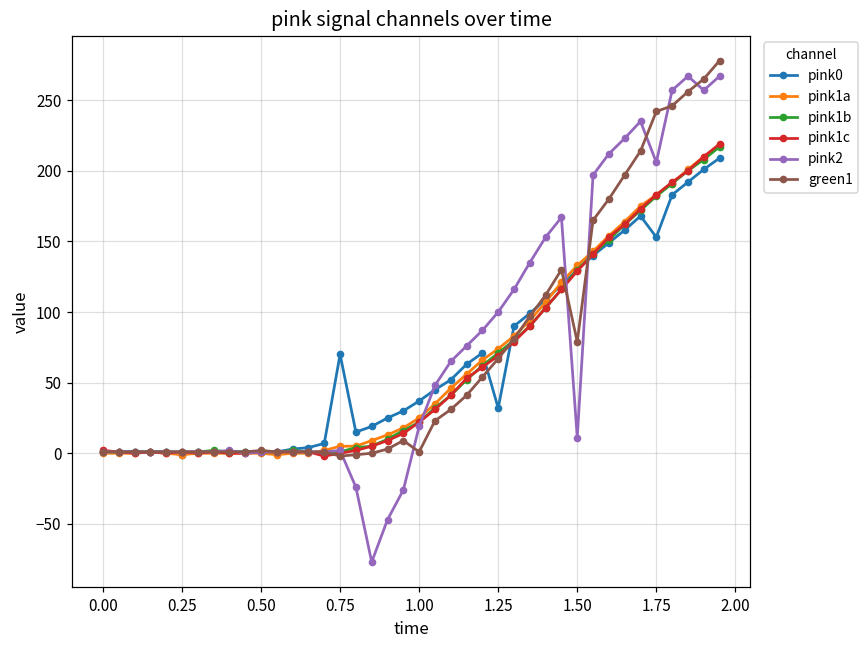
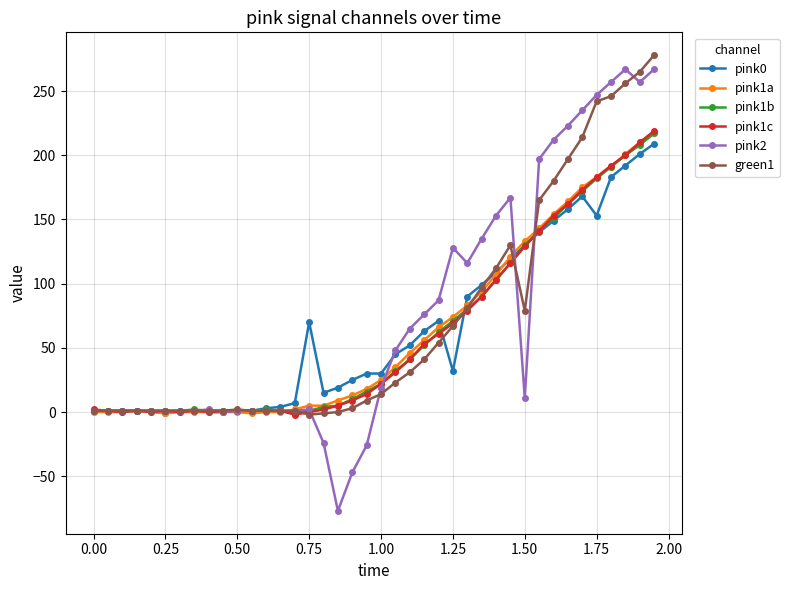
pink0, 1.00: 37 -> 30
green1, 1.00: 1 -> 14
pink2, 1.25: 100 -> 128
pink2, 1.75: 206 -> 247
